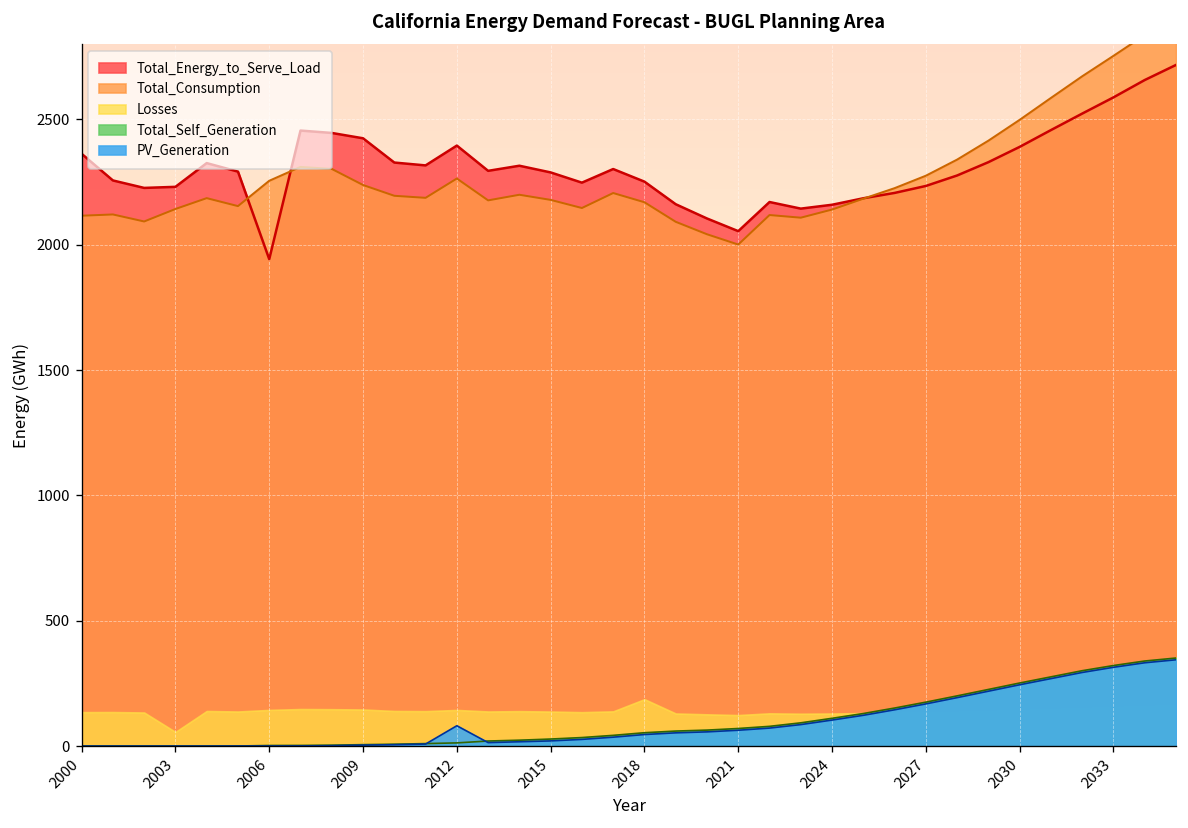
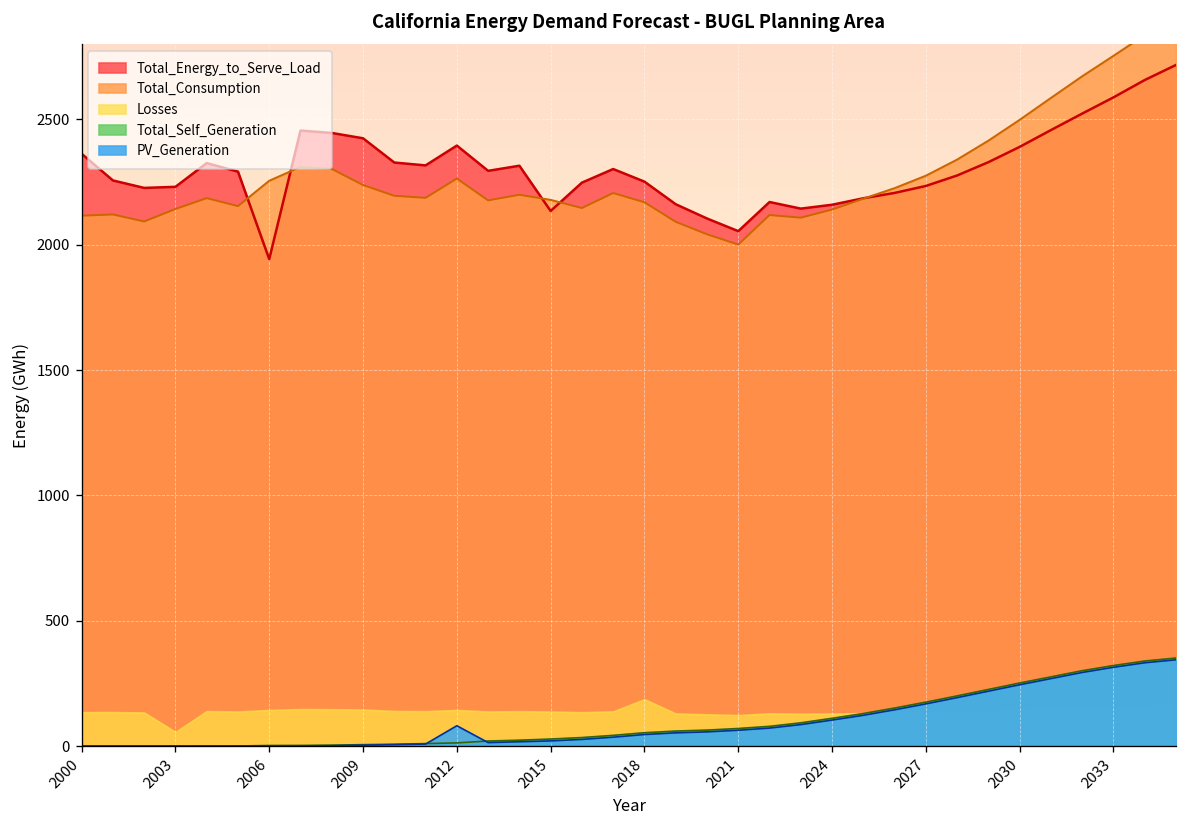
Total_Energy_to_Serve_Load, 2015: 2290 -> 2130
